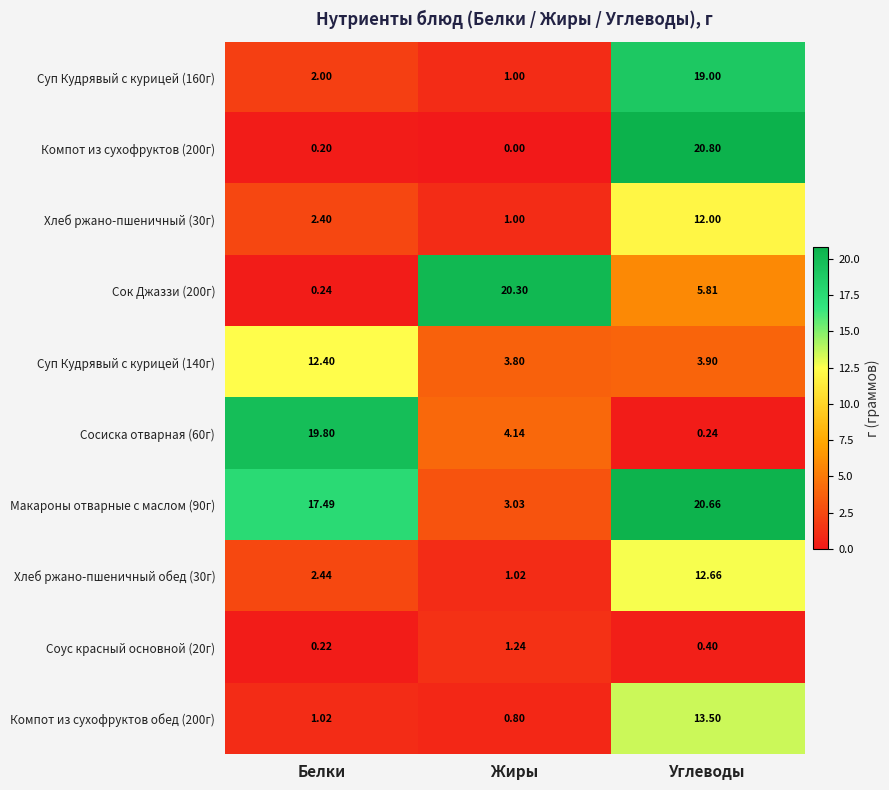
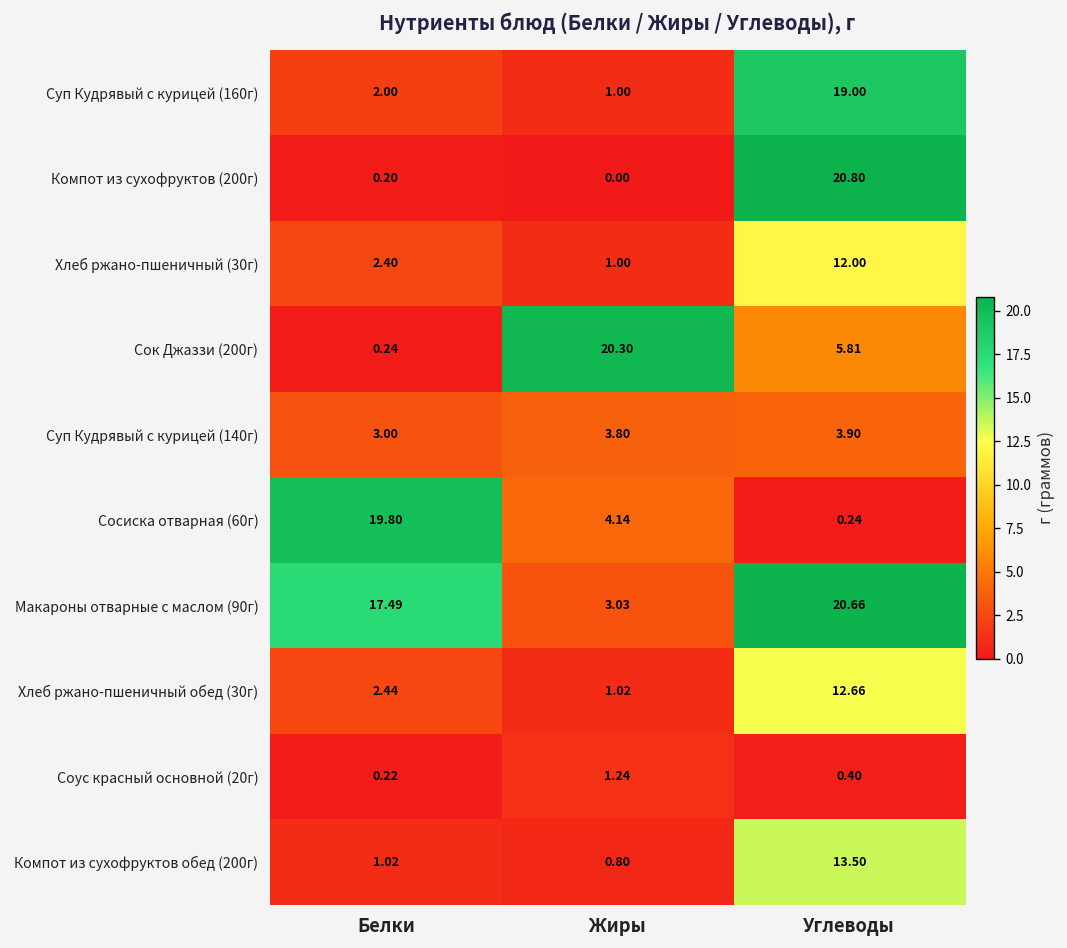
Суп Кудрявый с курицей (140г), Белки: 12.40 -> 3.00
